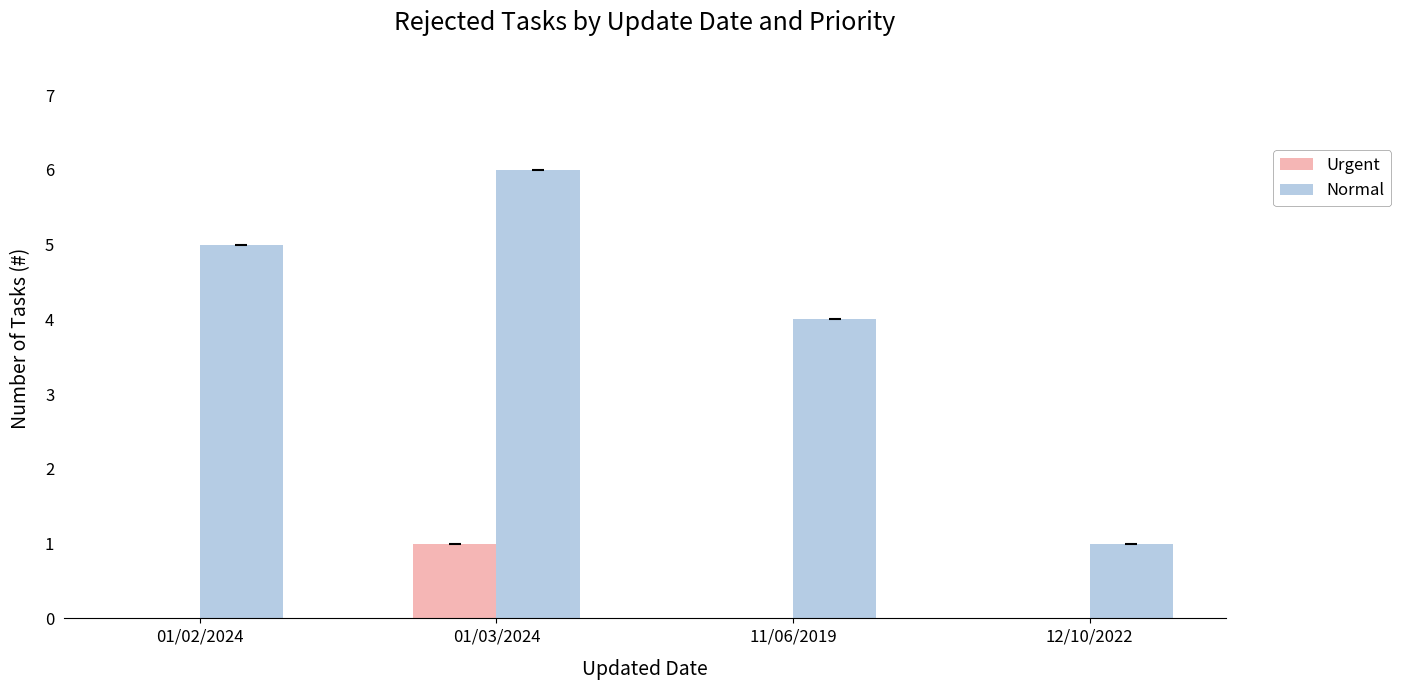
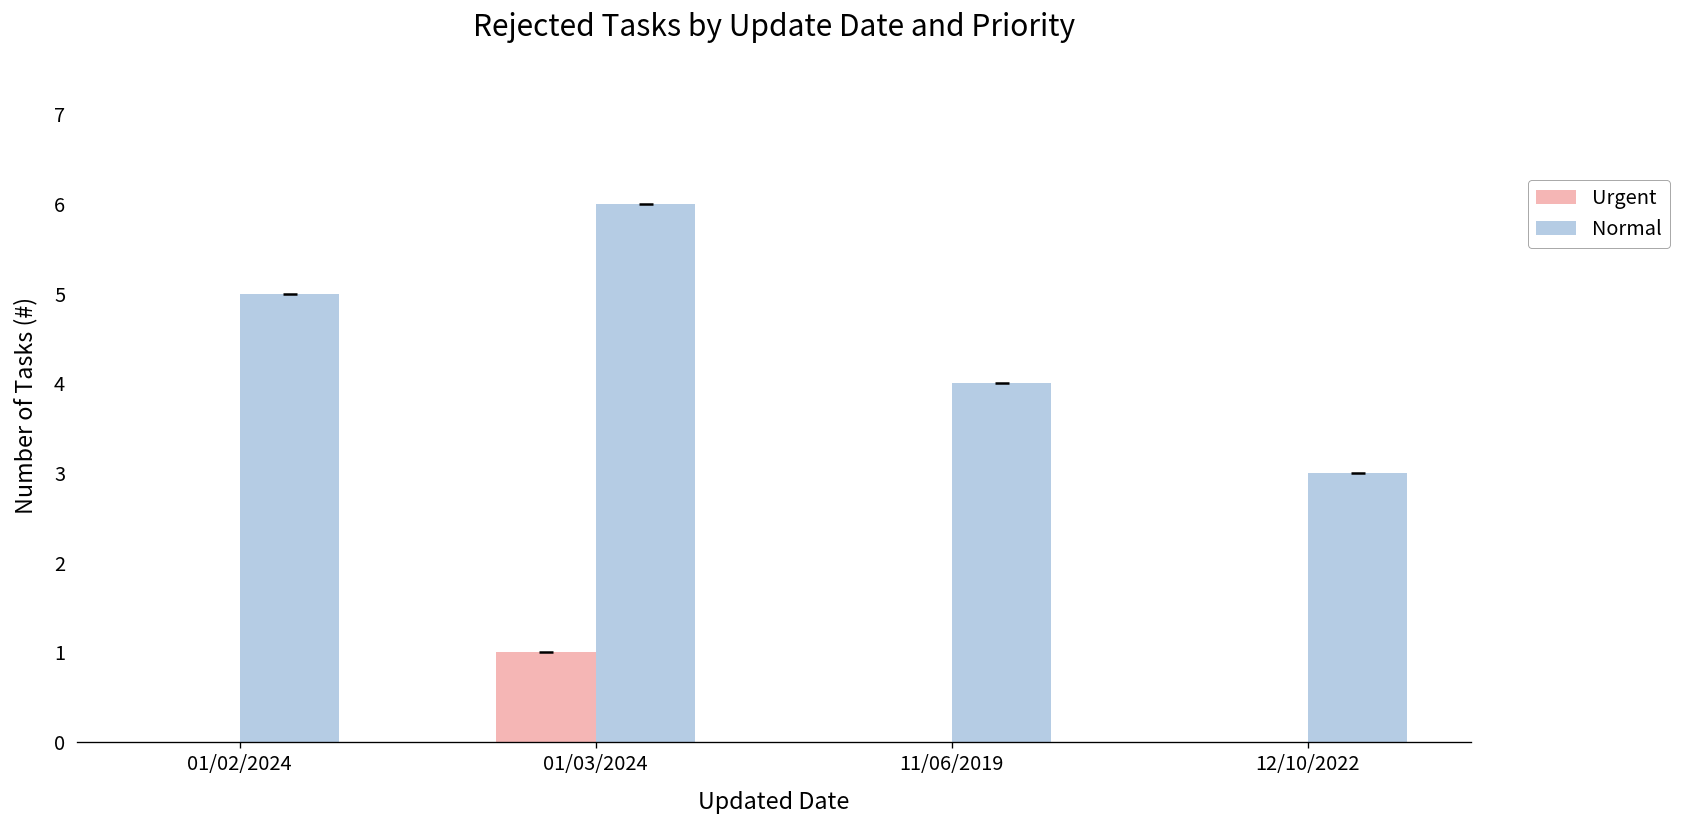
Normal, 12/10/2022: 1 -> 3
